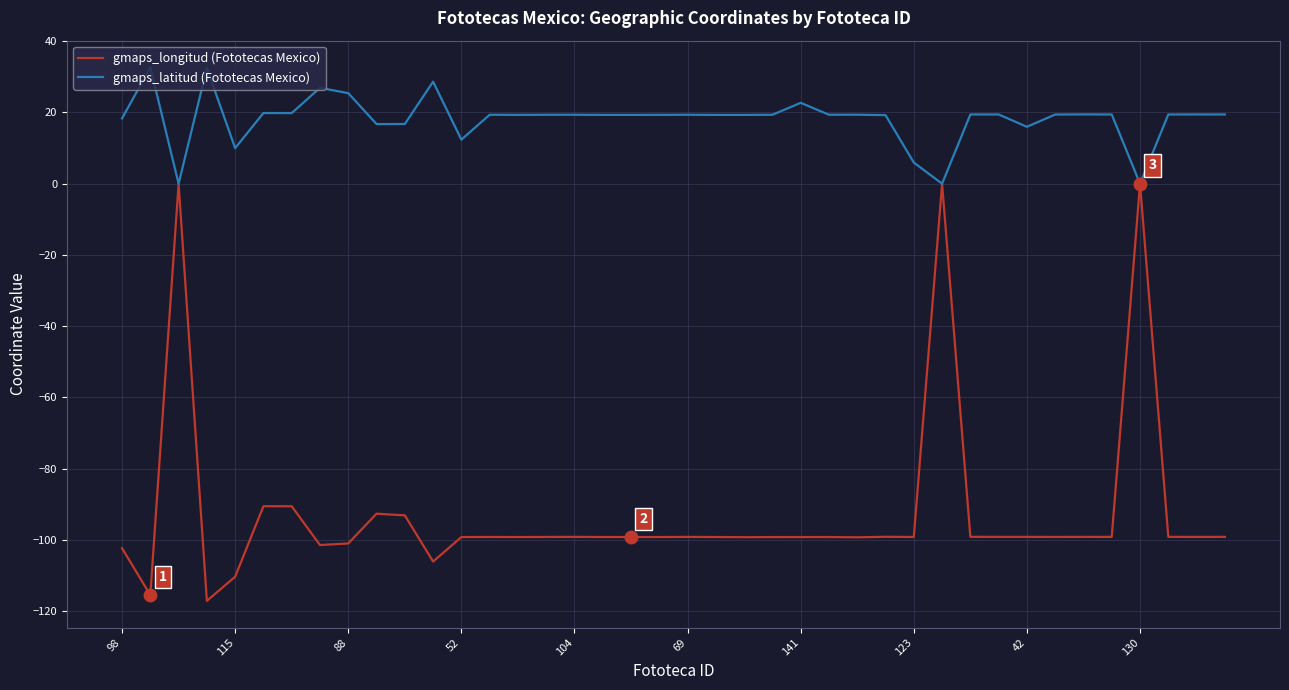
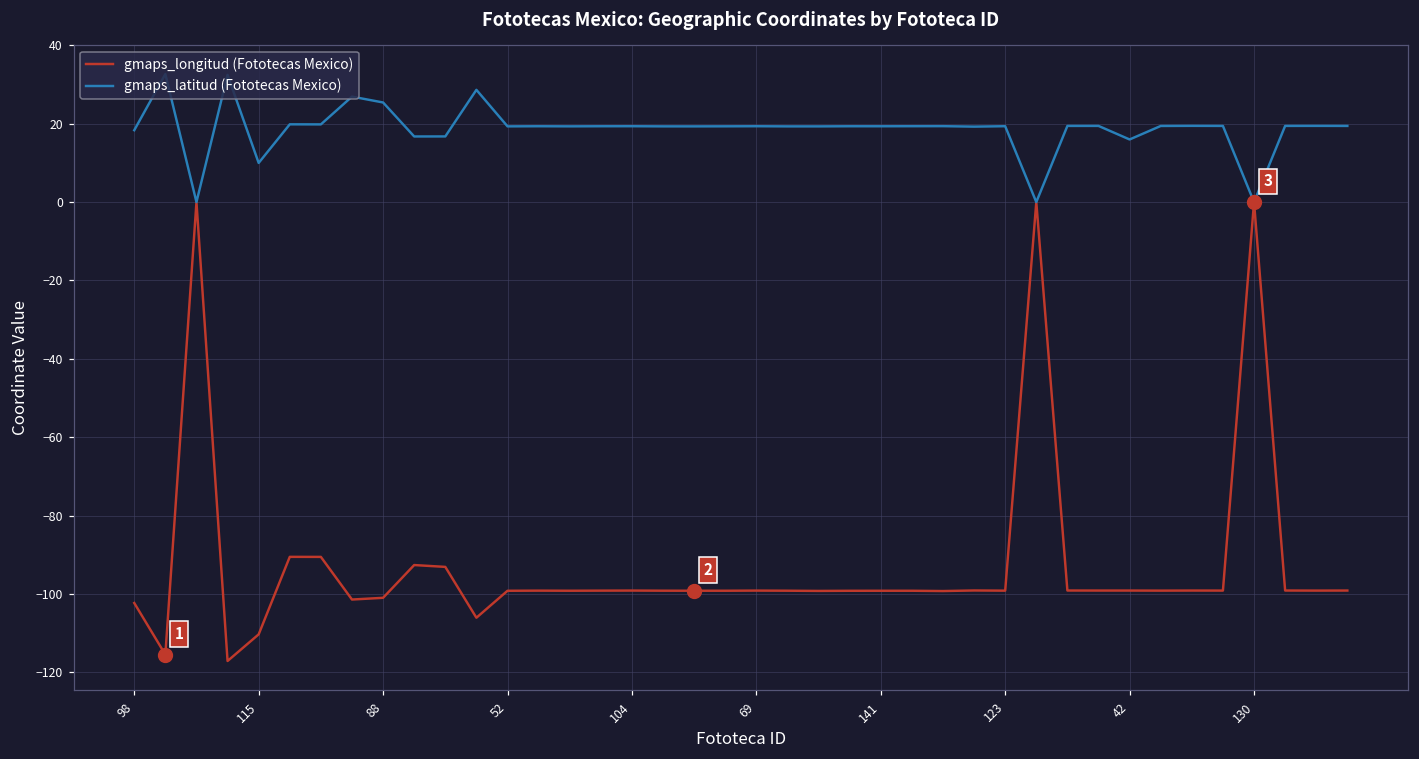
gmaps_latitud (Fototecas Mexico), 52: 12 -> 19
gmaps_latitud (Fototecas Mexico), 141: 23 -> 19
gmaps_latitud (Fototecas Mexico), 123: 6 -> 19
